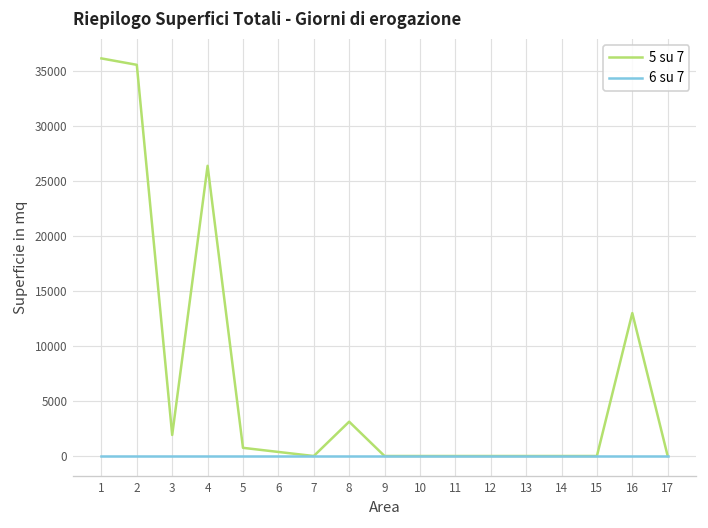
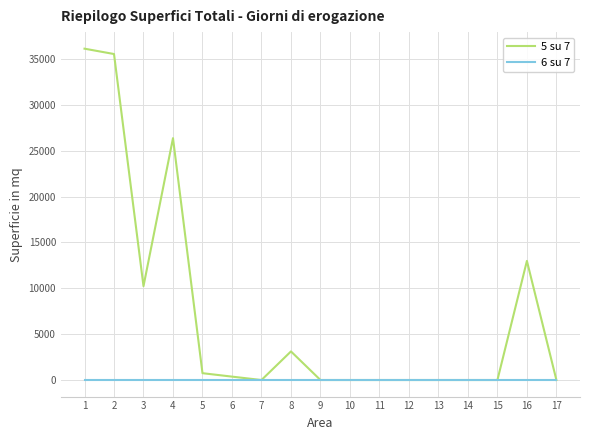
5 su 7, 3: 2000 -> 10000
